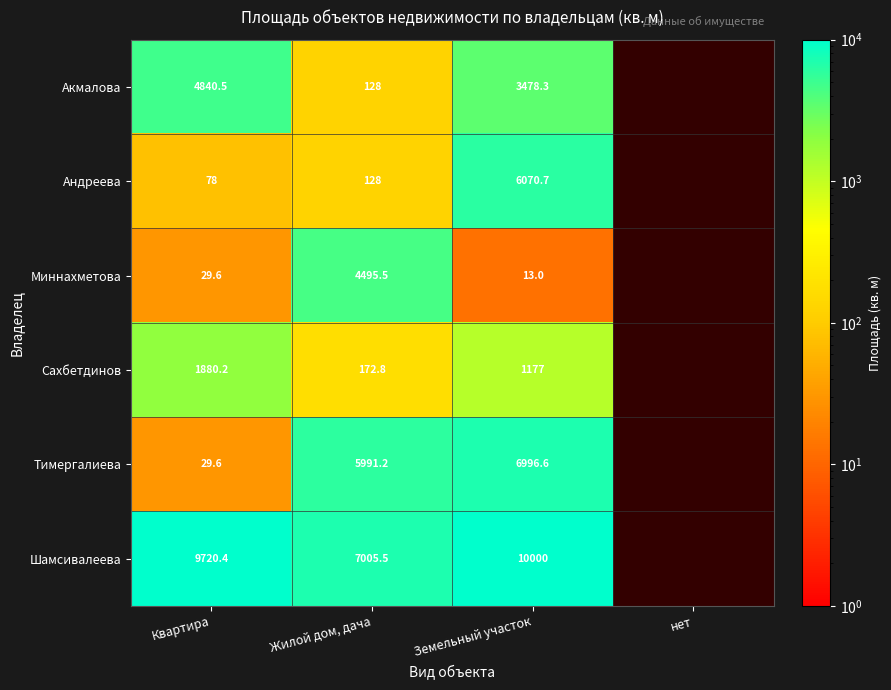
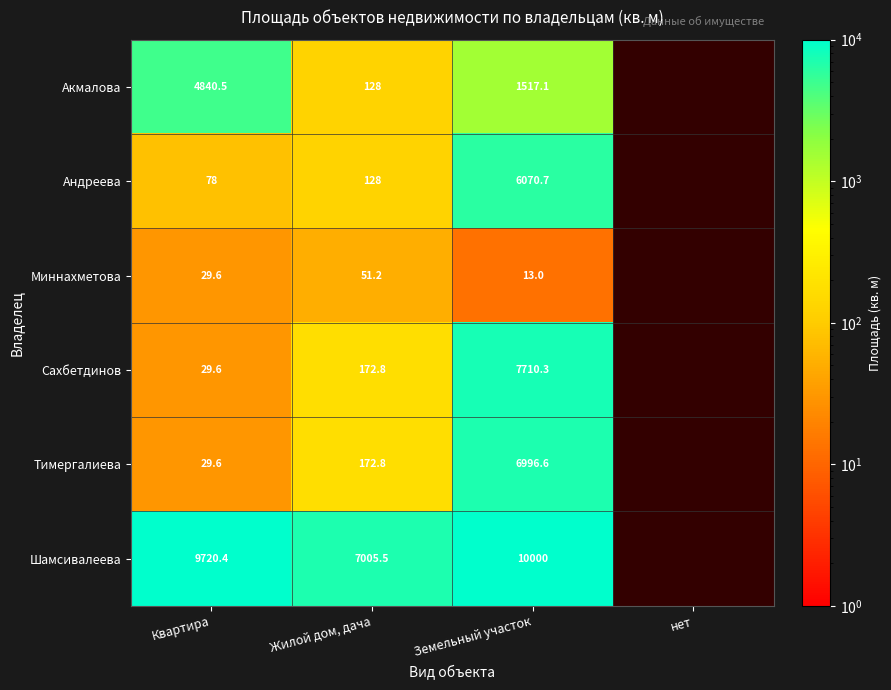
Акмалова, Земельный участок: 3478.3 -> 1517.1
Миннахметова, Жилой дом, дача: 4495.5 -> 51.2
Сахбетдинов, Квартира: 1880.2 -> 29.6
Сахбетдинов, Земельный участок: 1177 -> 7710.3
Тимергалиева, Жилой дом, дача: 5991.2 -> 172.8
